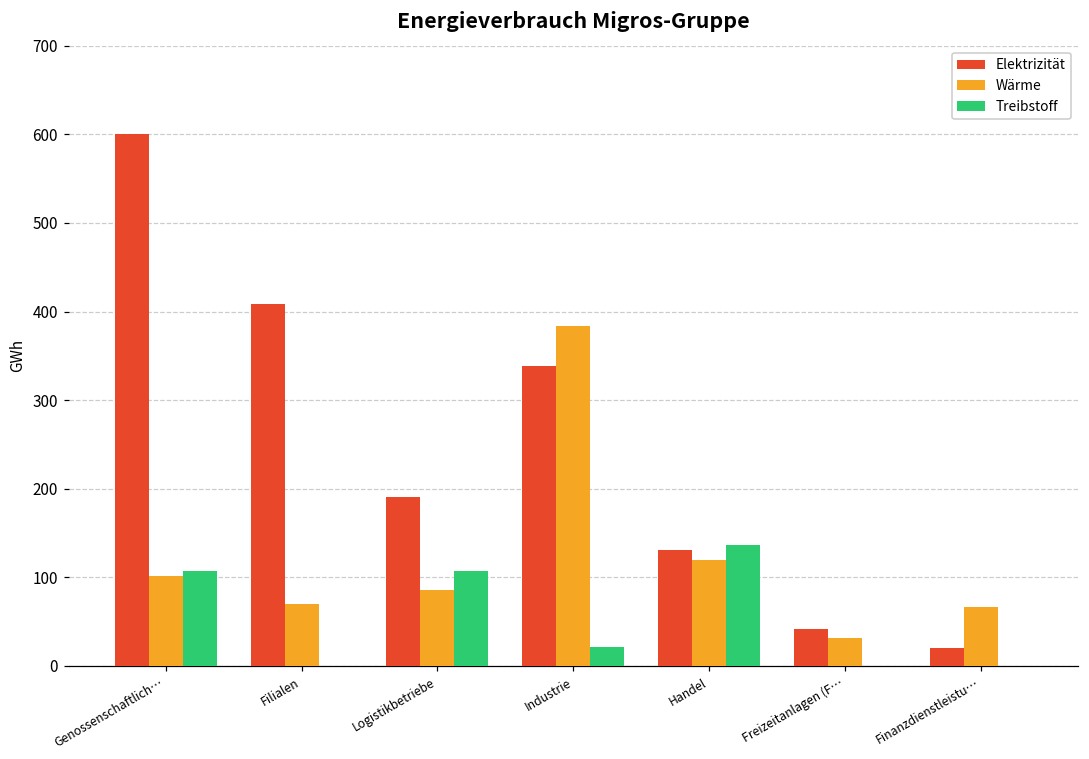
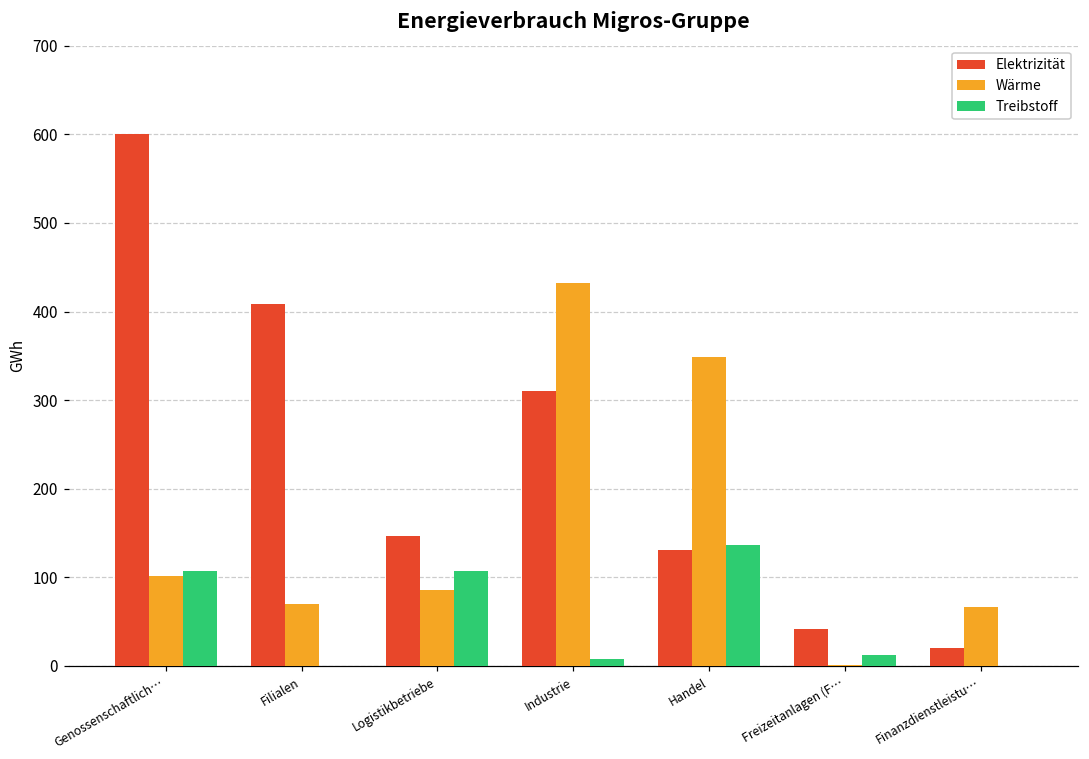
Elektrizität, Logistikbetriebe: 190 -> 150
Elektrizität, Industrie: 340 -> 310
Wärme, Industrie: 380 -> 430
Treibstoff, Industrie: 20 -> 10
Wärme, Handel: 120 -> 350
Wärme, Freizeitanlagen (F…: 30 -> 0
Treibstoff, Freizeitanlagen (F…: 0 -> 10
